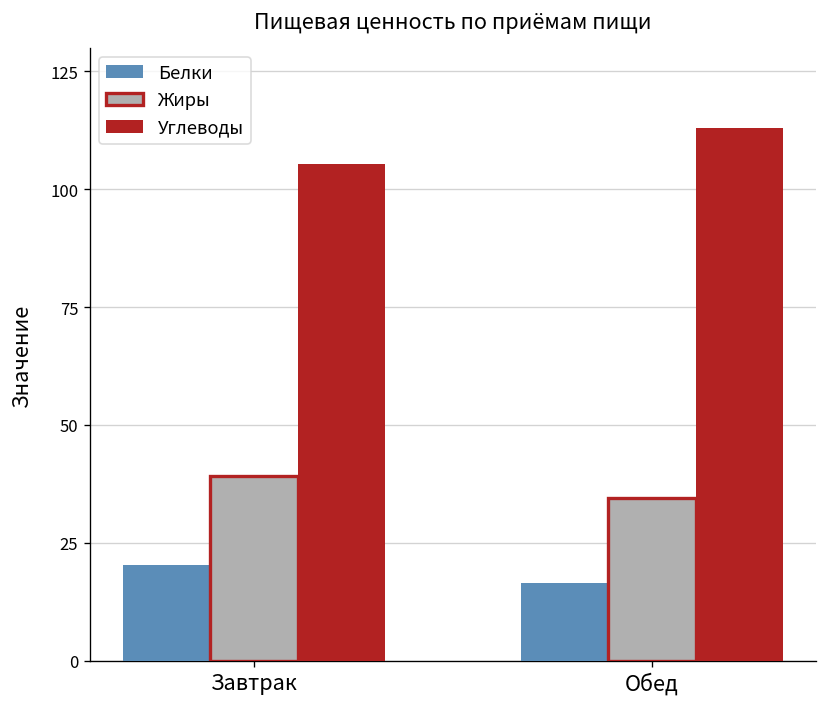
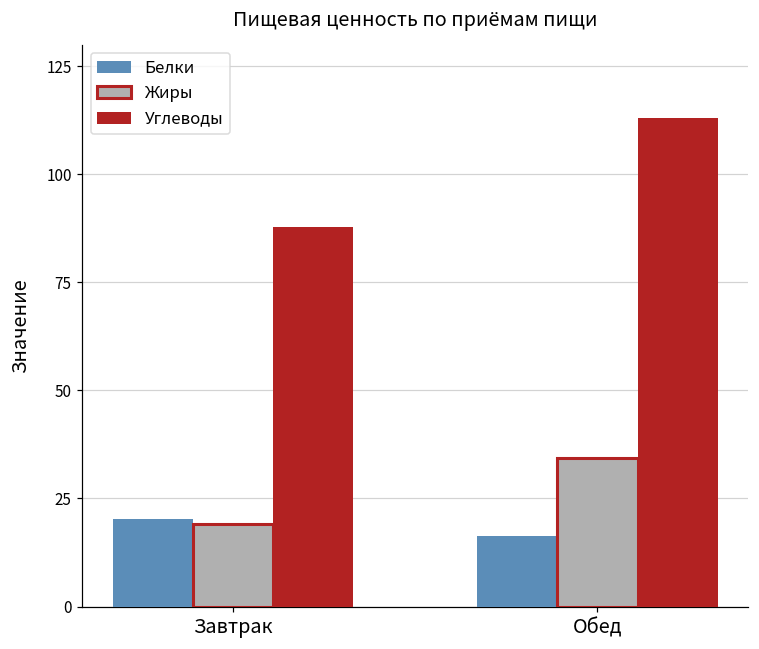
Жиры, Завтрак: 39 -> 19
Углеводы, Завтрак: 105 -> 88
